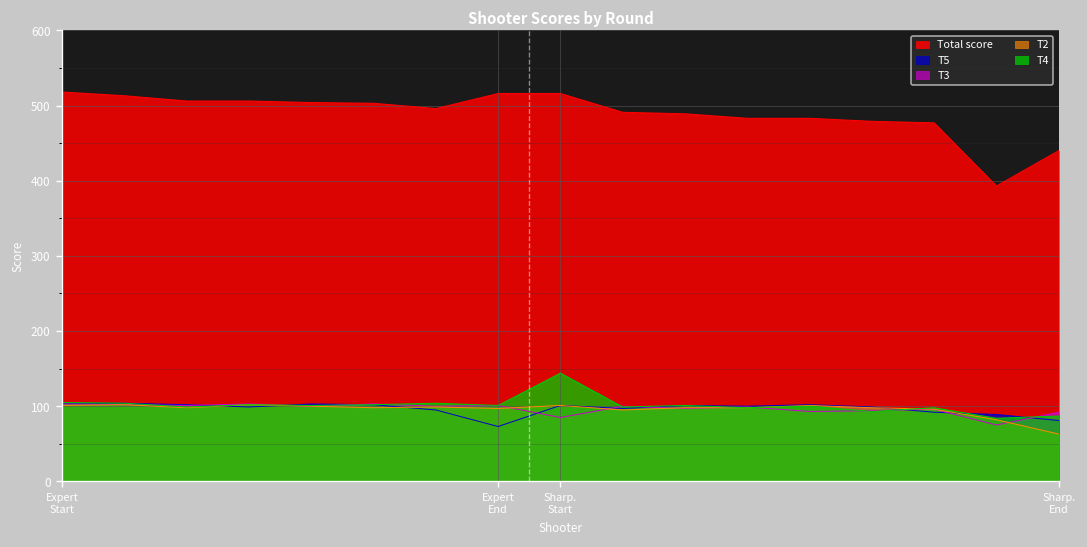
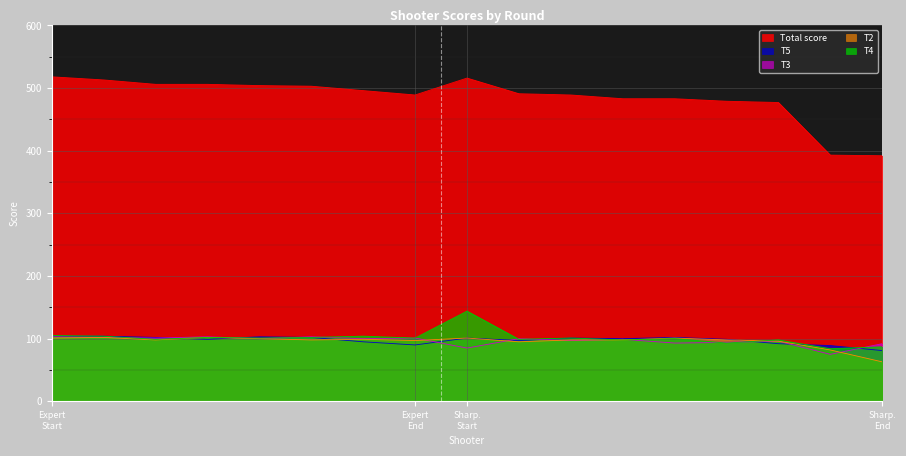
Total score, Expert End: 520 -> 490
T5, Expert End: 70 -> 90
Total score, Sharp. End: 440 -> 390
